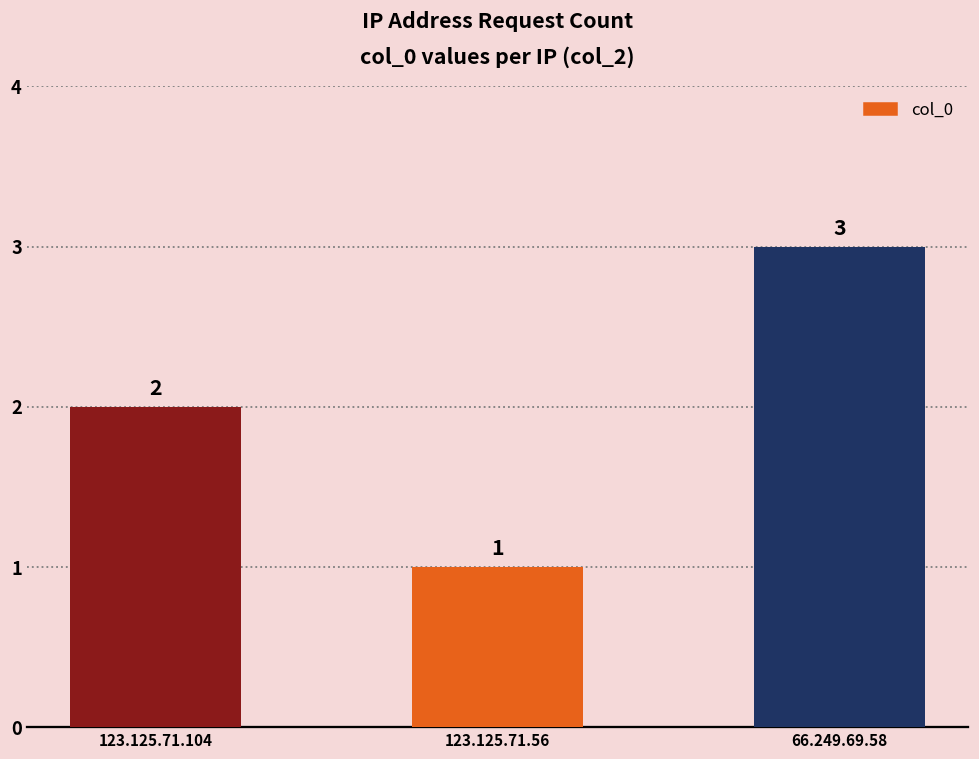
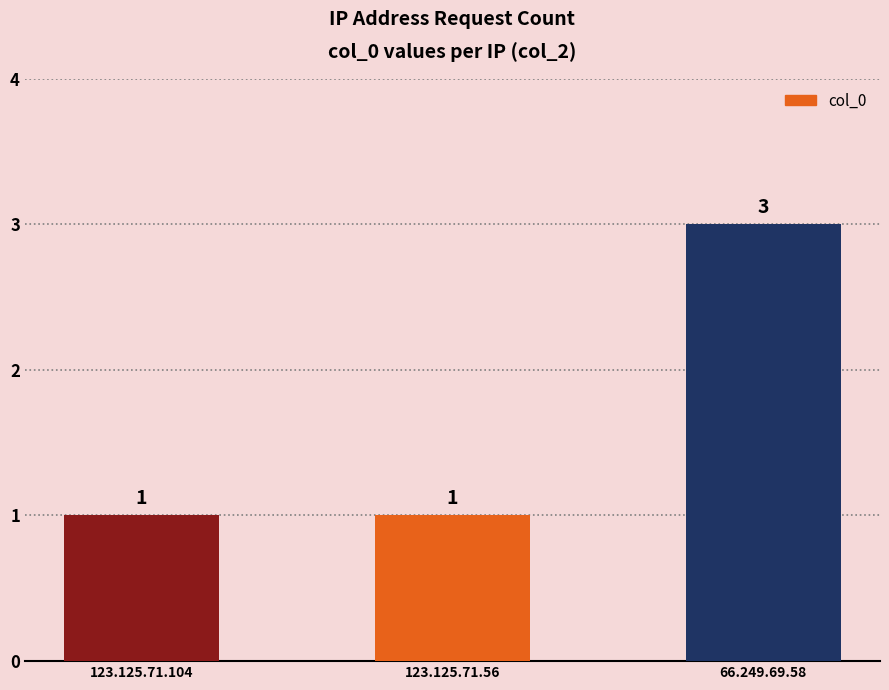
123.125.71.104: 2 -> 1
